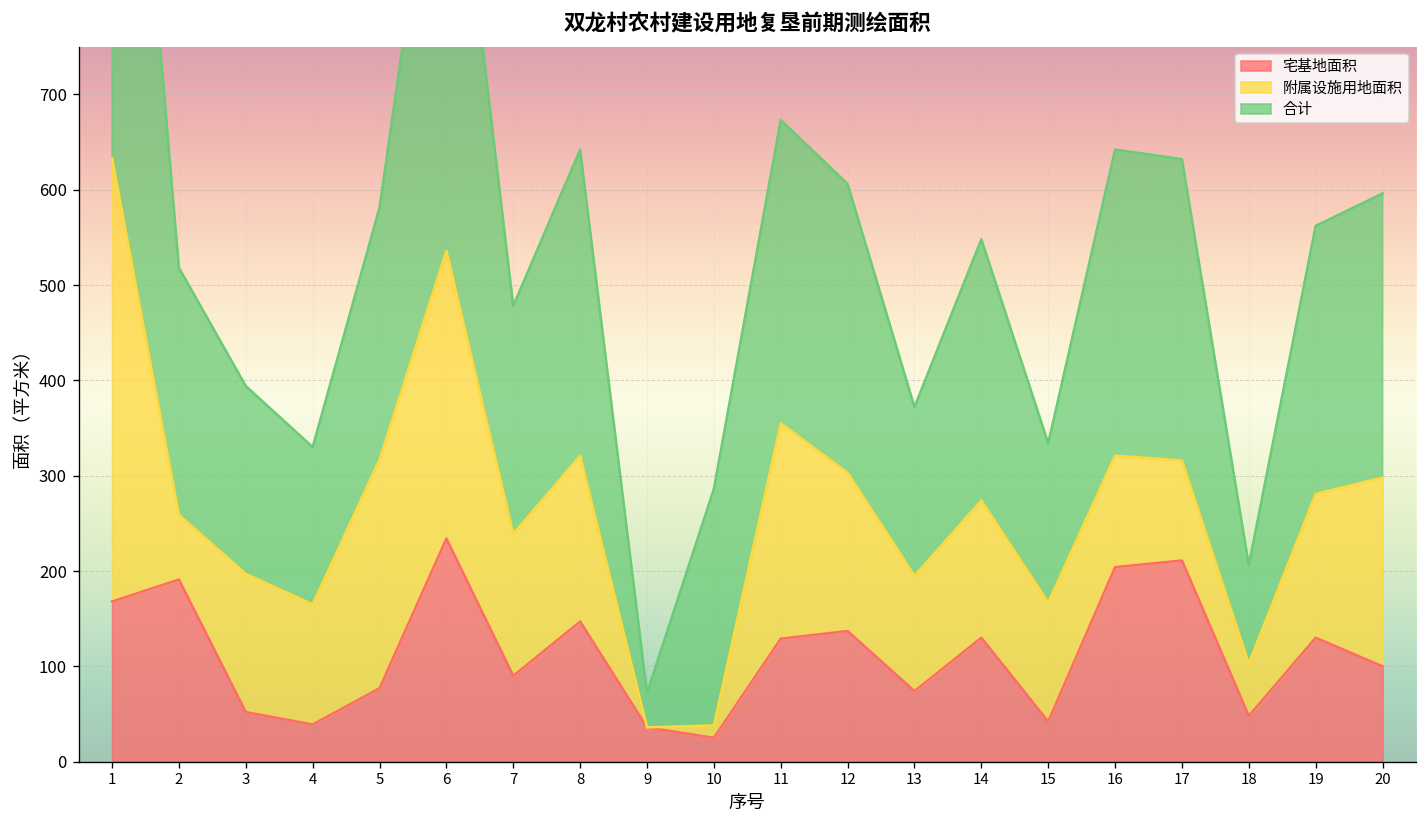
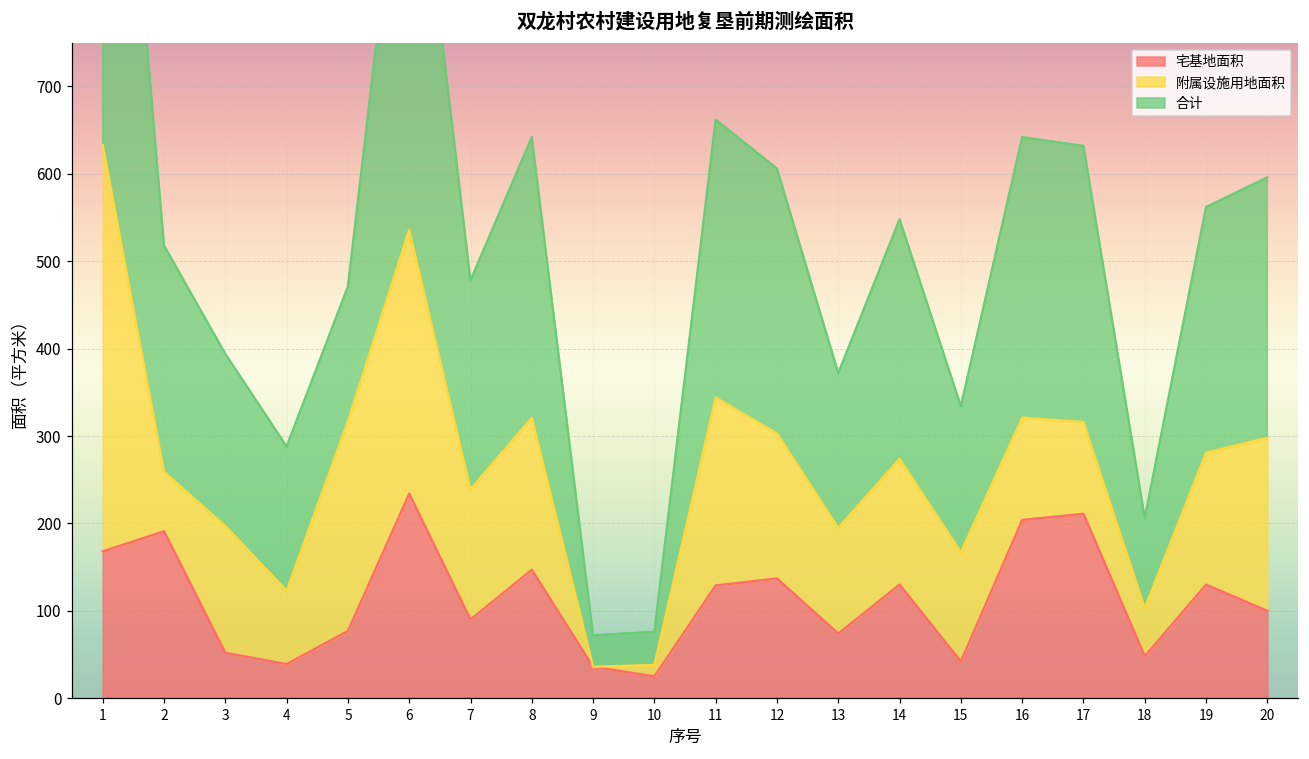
附属设施用地面积, 4: 130 -> 80
合计, 5: 260 -> 150
合计, 10: 250 -> 40
附属设施用地面积, 11: 230 -> 220
